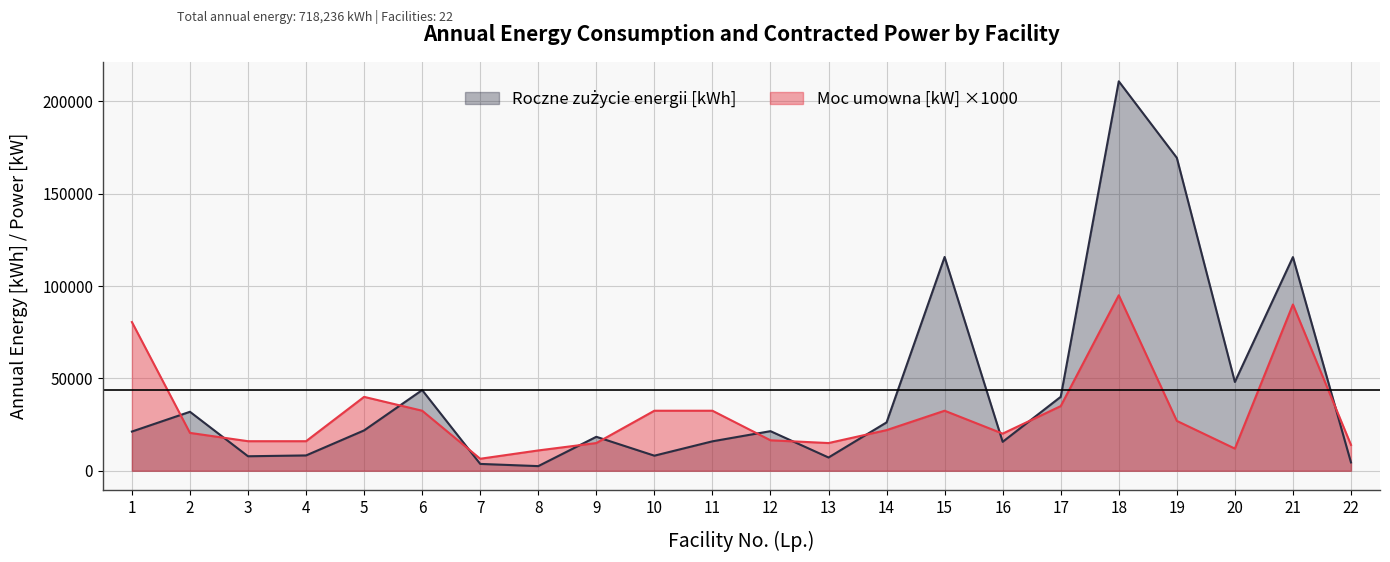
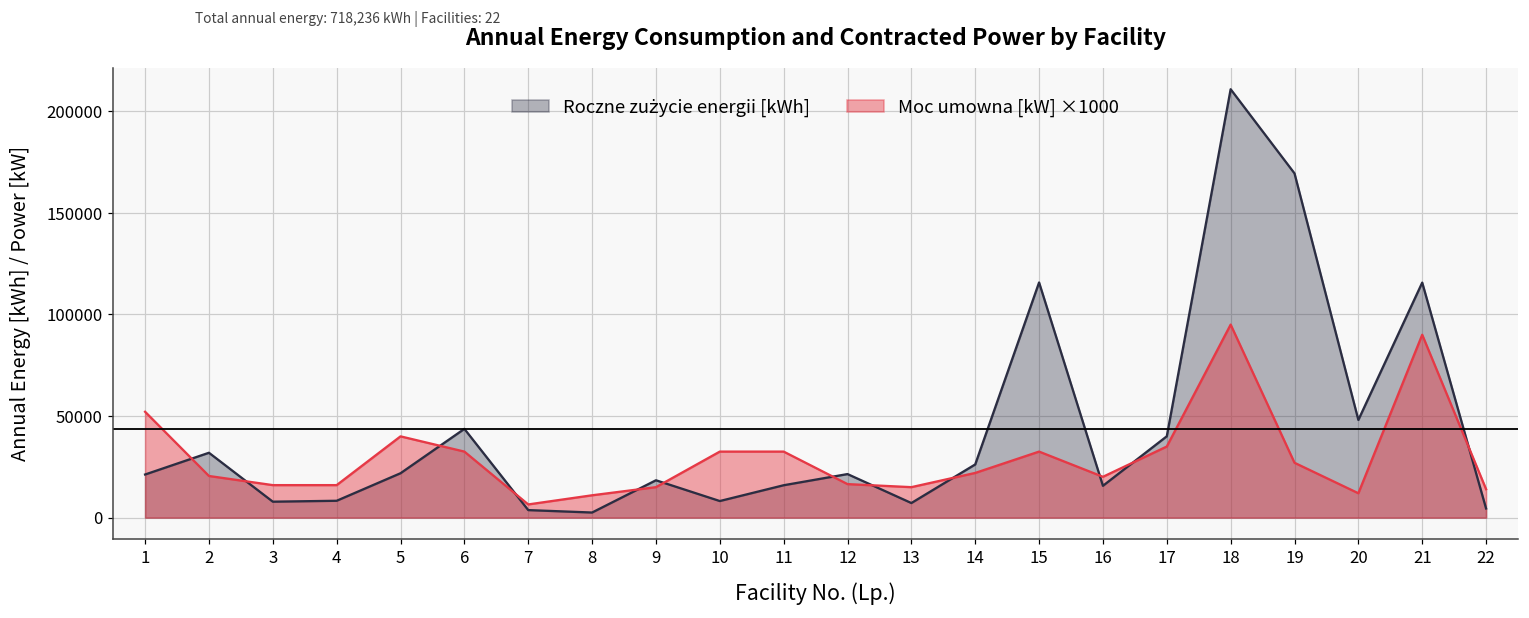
Moc umowna [kW] ×1000, 1: 81000 -> 52000
